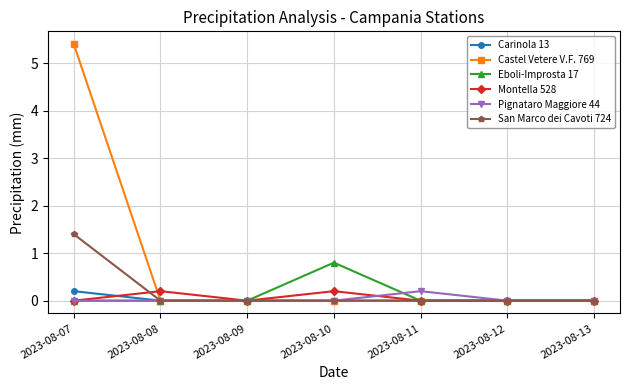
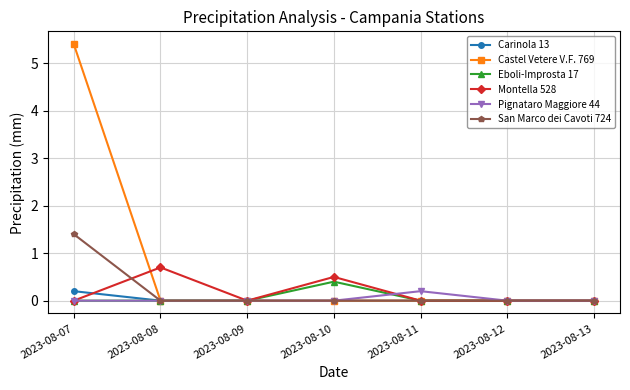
Montella 528, 2023-08-08: 0.2 -> 0.7
Eboli-Improsta 17, 2023-08-10: 0.8 -> 0.4
Montella 528, 2023-08-10: 0.2 -> 0.5
